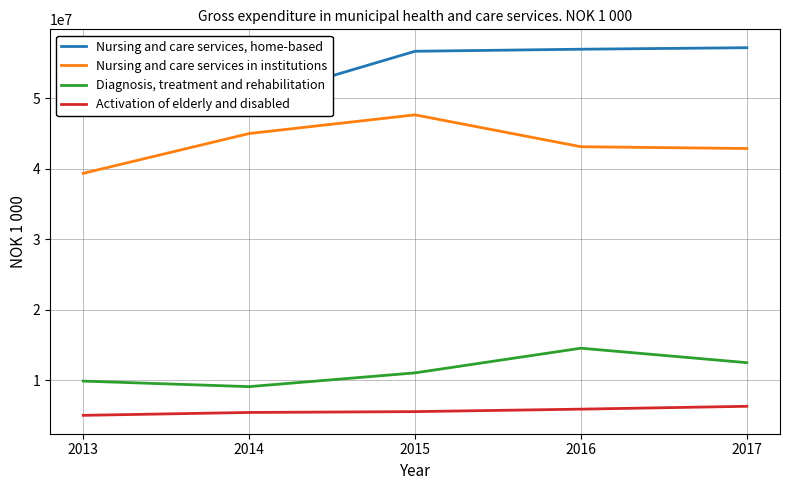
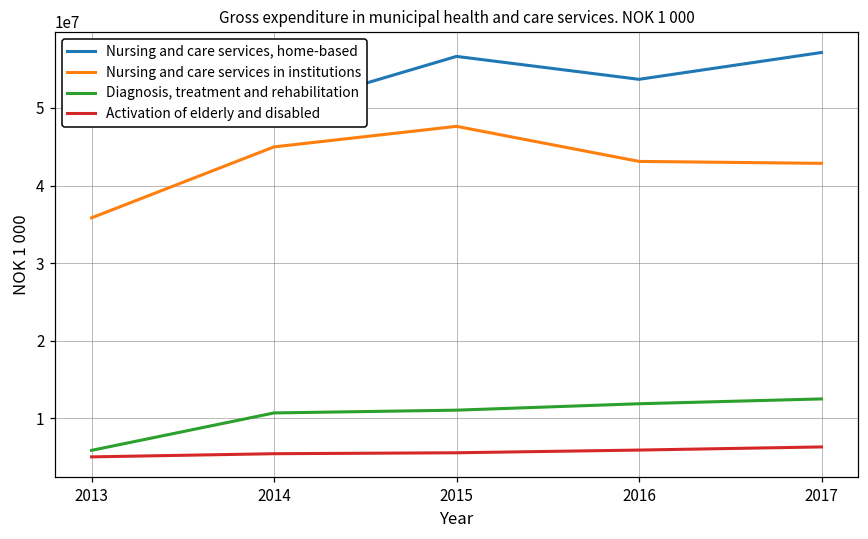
Nursing and care services in institutions, 2013: 39000000 -> 36000000
Diagnosis, treatment and rehabilitation, 2013: 10000000 -> 6000000
Diagnosis, treatment and rehabilitation, 2014: 9000000 -> 11000000
Nursing and care services, home-based, 2016: 57000000 -> 54000000
Diagnosis, treatment and rehabilitation, 2016: 15000000 -> 12000000
